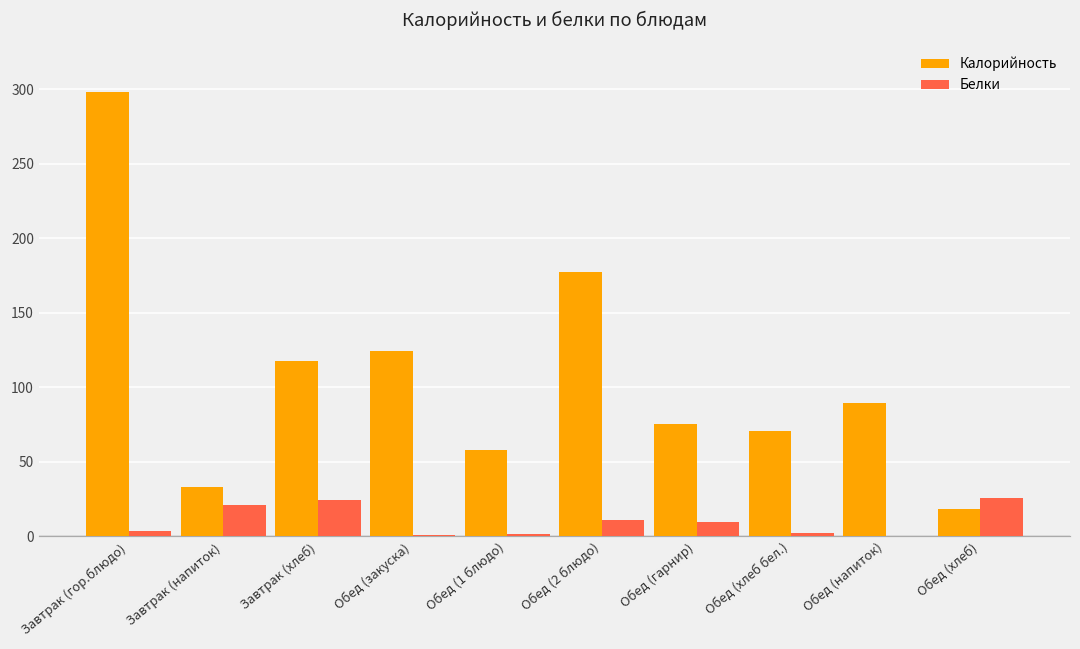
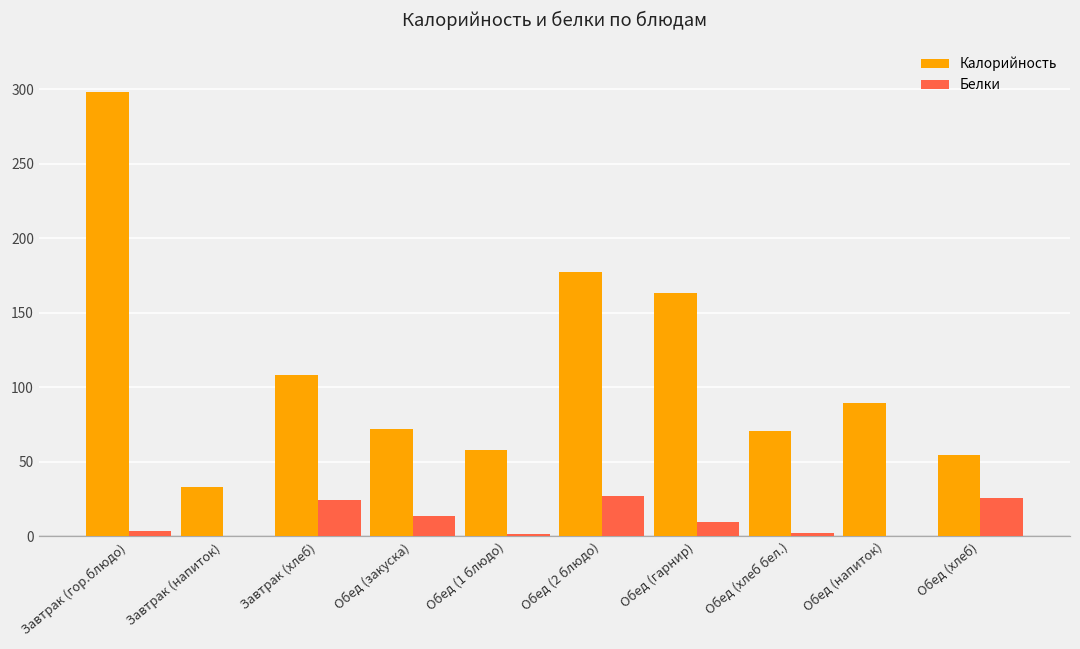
Белки, Завтрак (напиток): 21 -> 0
Калорийность, Завтрак (хлеб): 118 -> 108
Калорийность, Обед (закуска): 124 -> 72
Белки, Обед (закуска): 1 -> 14
Белки, Обед (2 блюдо): 11 -> 27
Калорийность, Обед (гарнир): 76 -> 164
Калорийность, Обед (хлеб): 19 -> 54
